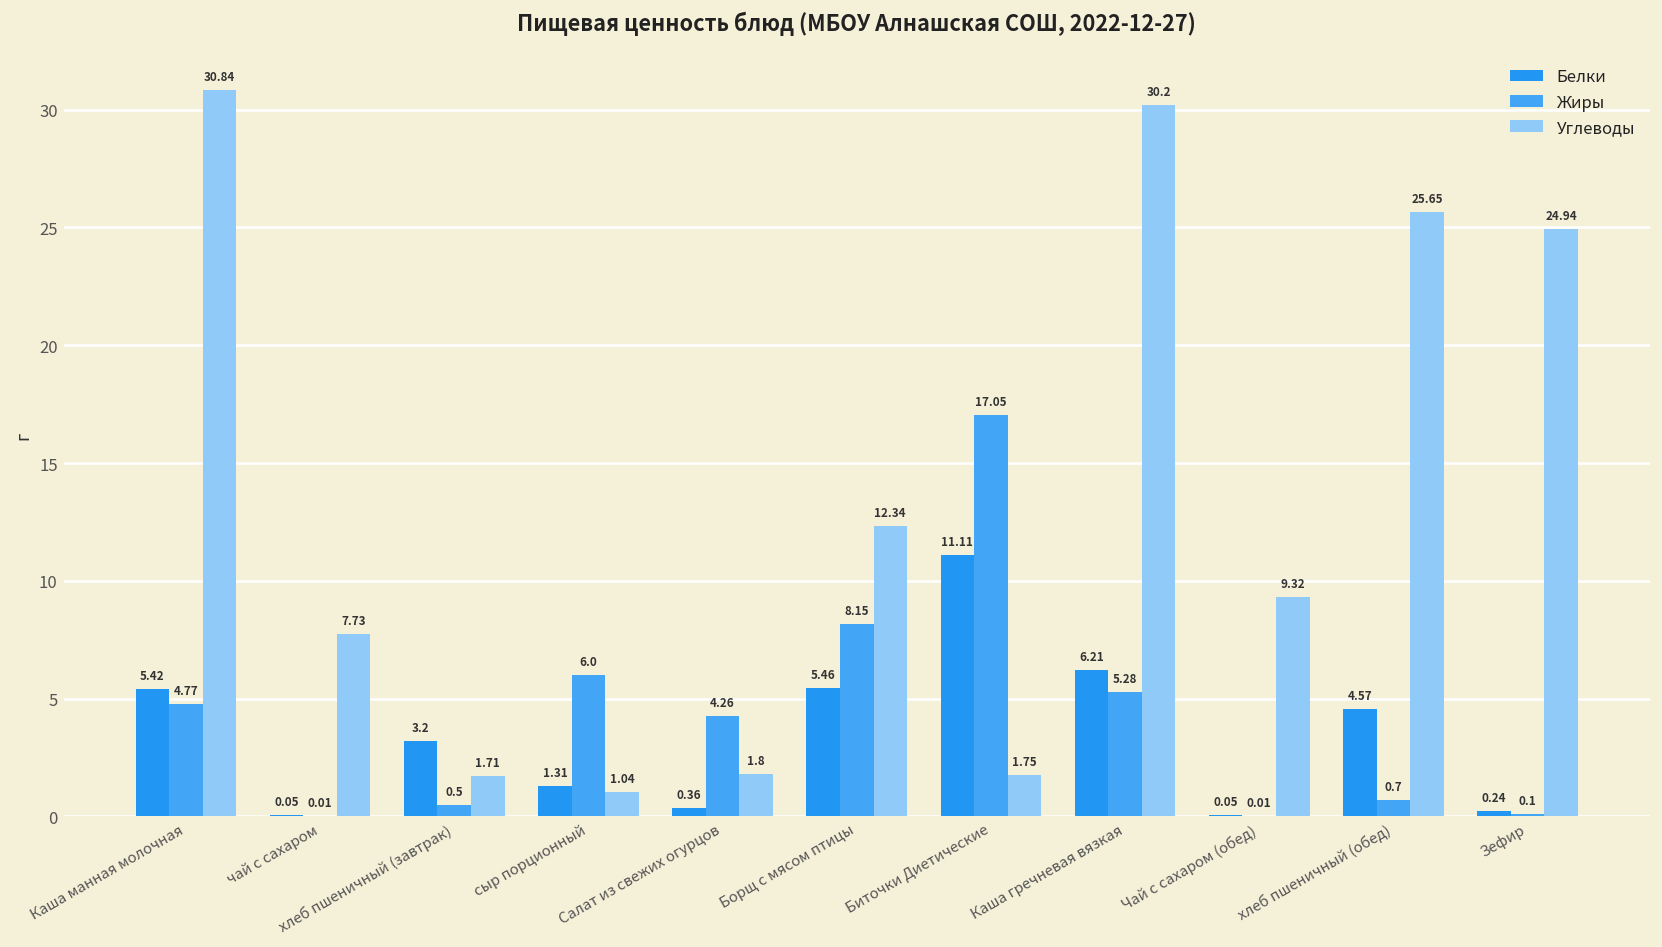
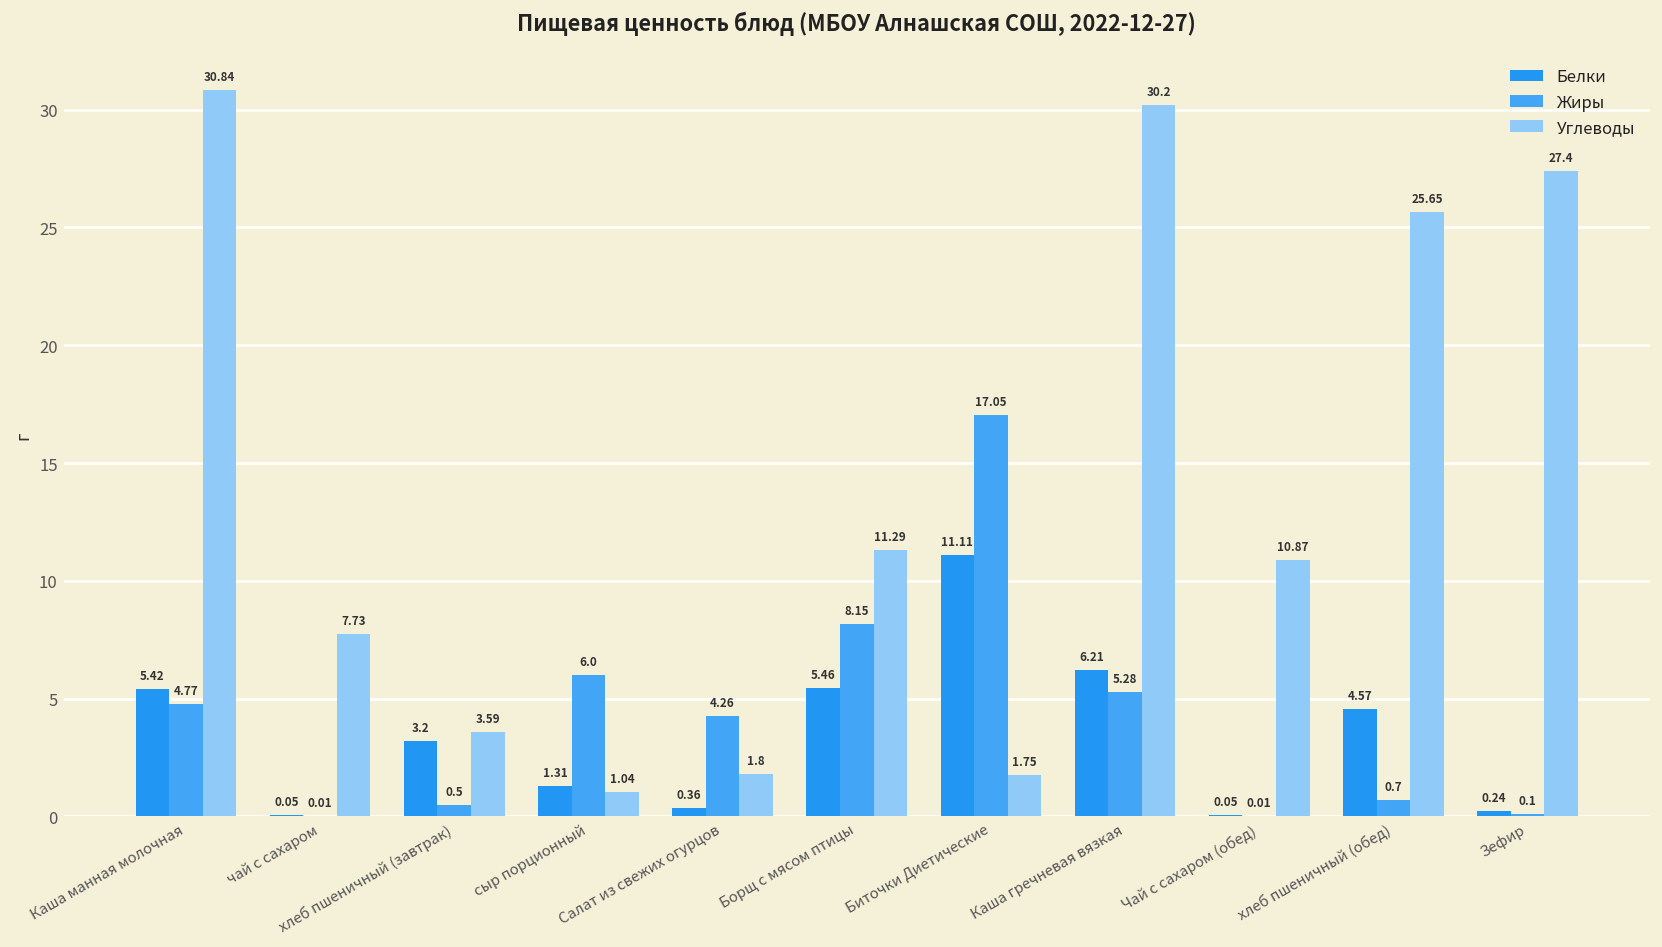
Углеводы, хлеб пшеничный (завтрак): 1.71 -> 3.59
Углеводы, Борщ с мясом птицы: 12.34 -> 11.29
Углеводы, Чай с сахаром (обед): 9.32 -> 10.87
Углеводы, Зефир: 24.94 -> 27.4
